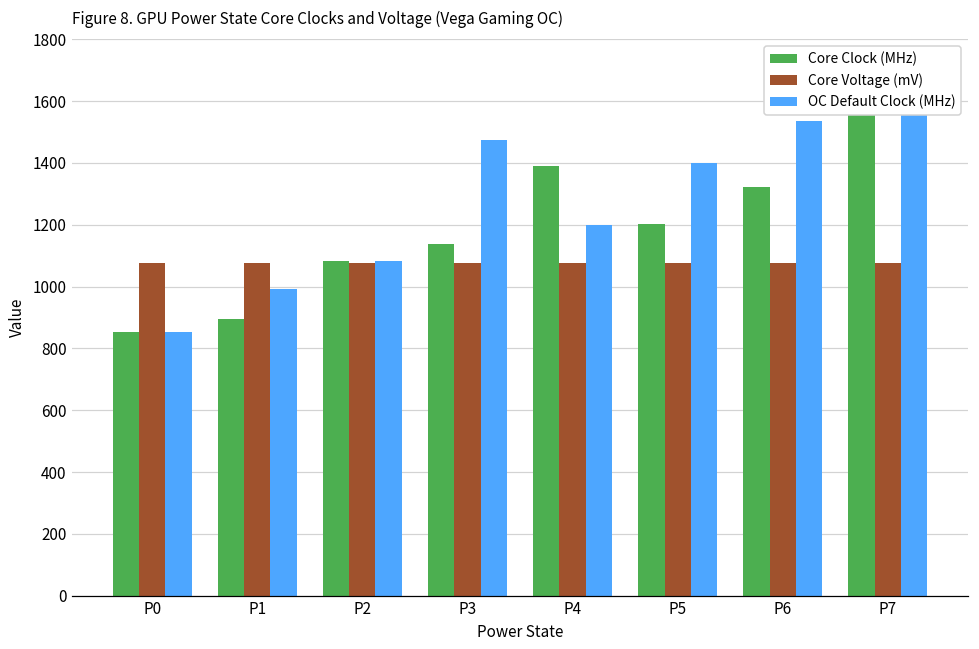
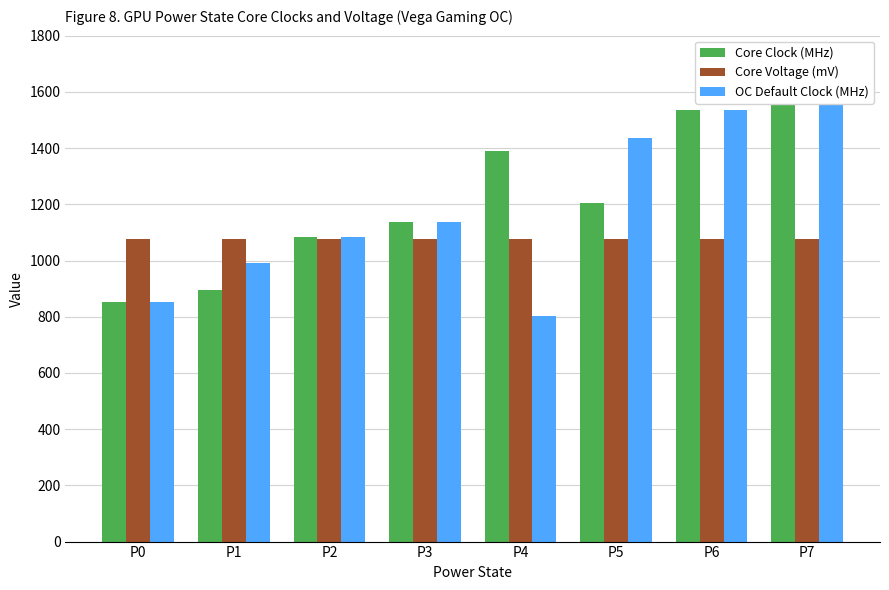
OC Default Clock (MHz), P3: 1470 -> 1140
OC Default Clock (MHz), P4: 1200 -> 800
OC Default Clock (MHz), P5: 1400 -> 1440
Core Clock (MHz), P6: 1320 -> 1540
